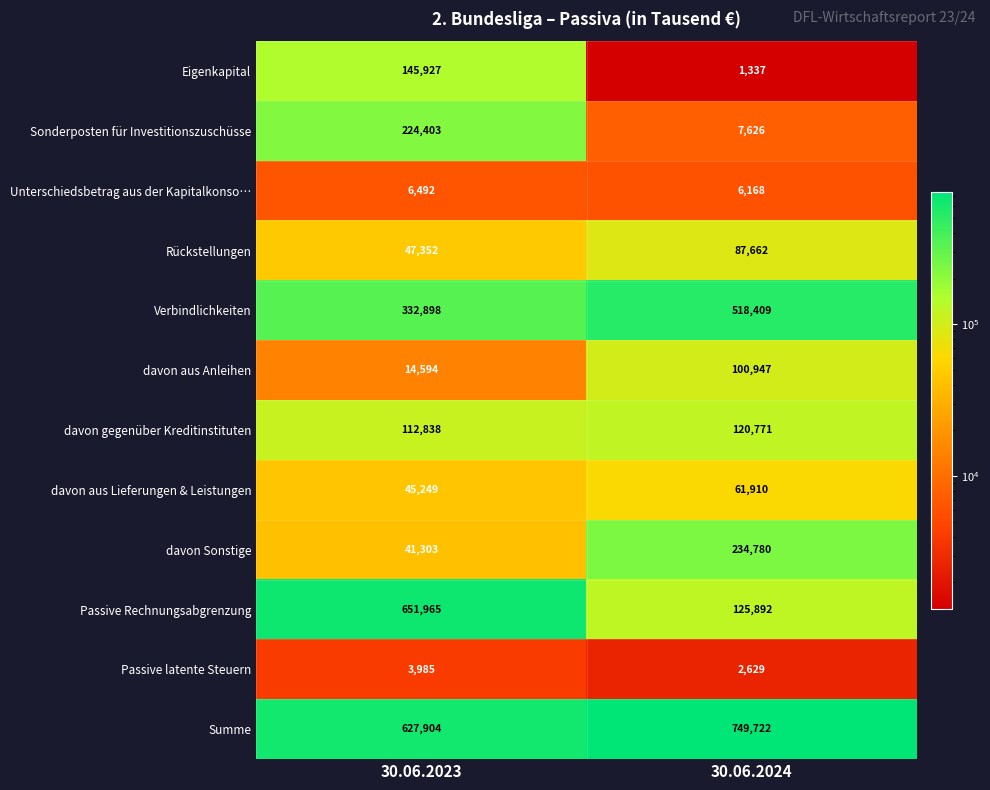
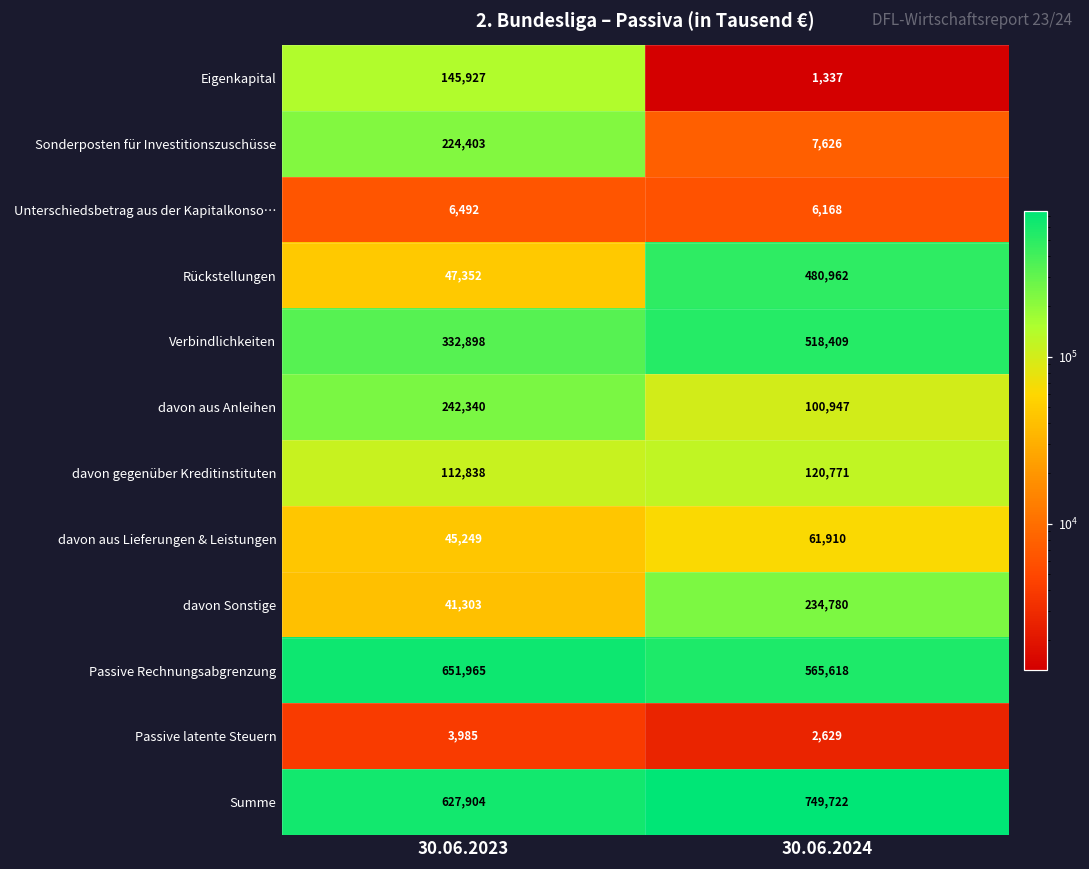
Rückstellungen, 30.06.2024: 87,662 -> 480,962
davon aus Anleihen, 30.06.2023: 14,594 -> 242,340
Passive Rechnungsabgrenzung, 30.06.2024: 125,892 -> 565,618
